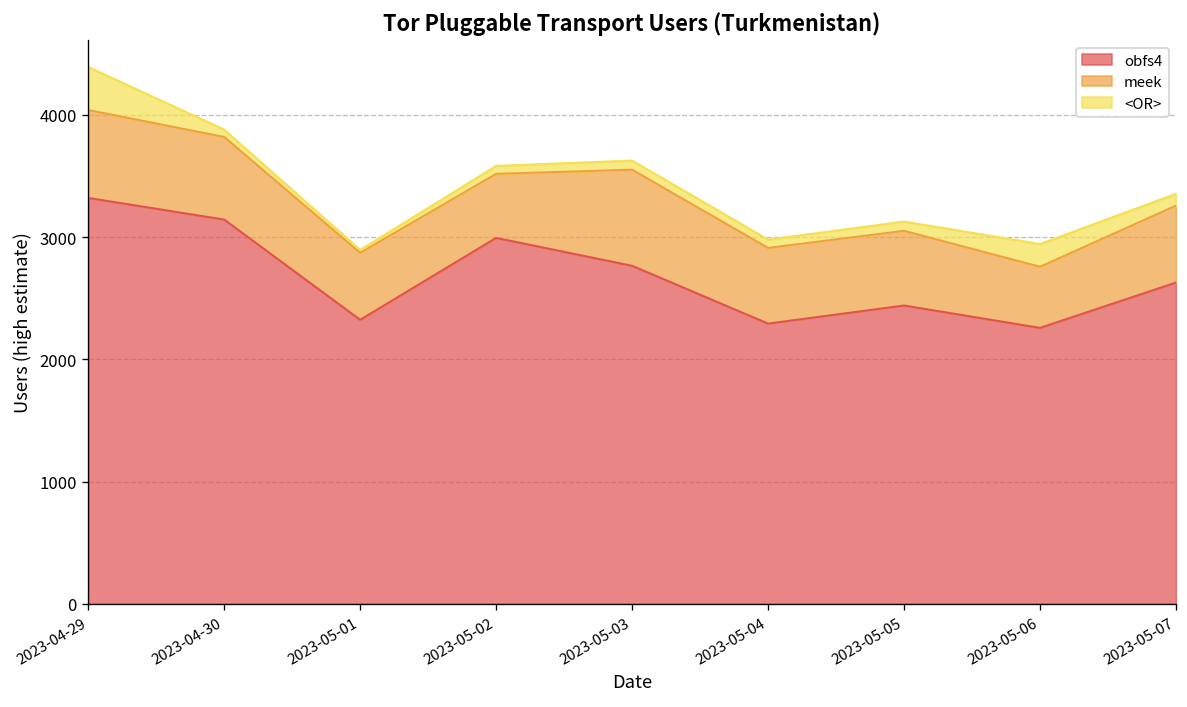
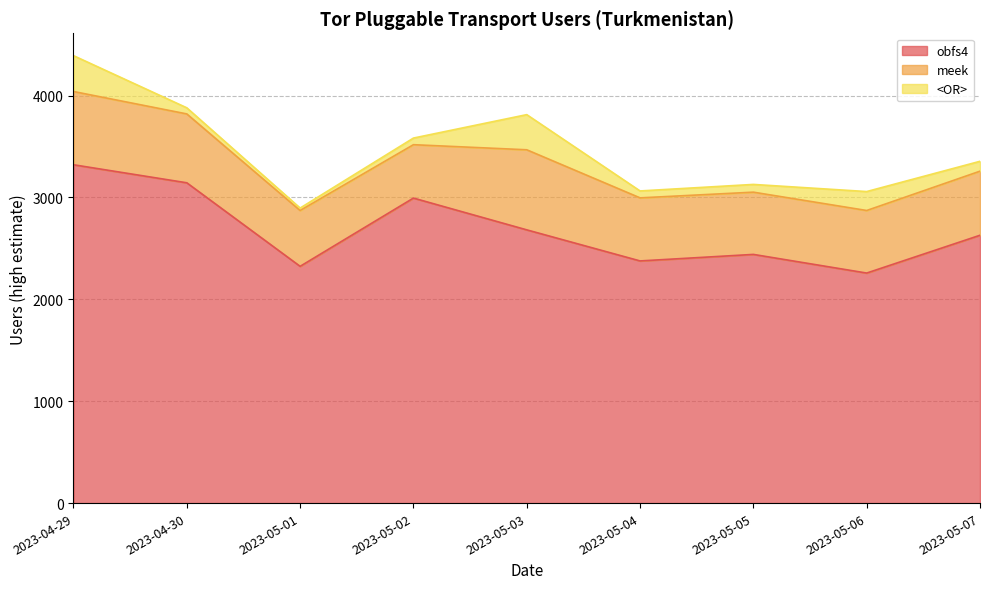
obfs4, 2023-05-03: 2770 -> 2680
<OR>, 2023-05-03: 80 -> 350
obfs4, 2023-05-04: 2290 -> 2380
meek, 2023-05-06: 500 -> 610
